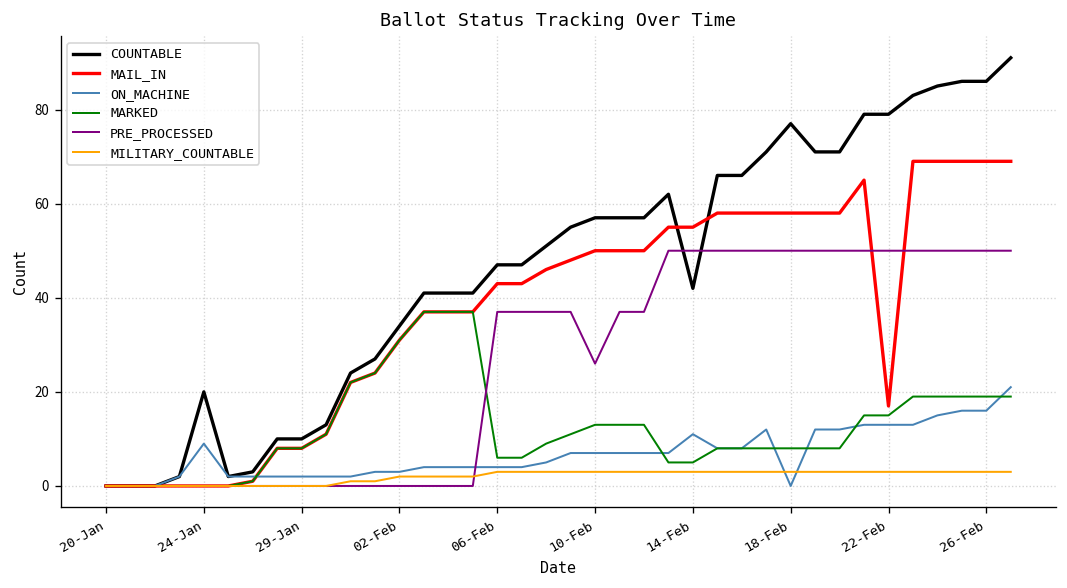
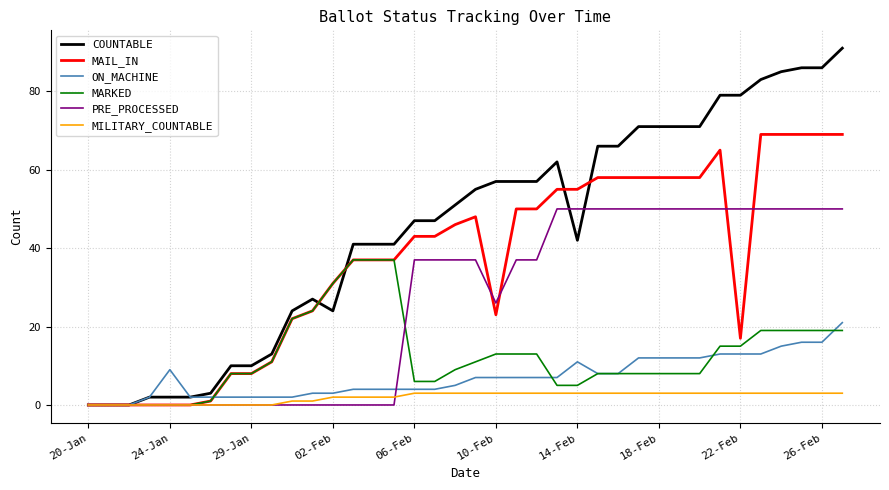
COUNTABLE, 24-Jan: 20 -> 2
COUNTABLE, 02-Feb: 34 -> 24
MAIL_IN, 10-Feb: 50 -> 23
COUNTABLE, 18-Feb: 77 -> 71
ON_MACHINE, 18-Feb: 0 -> 12
